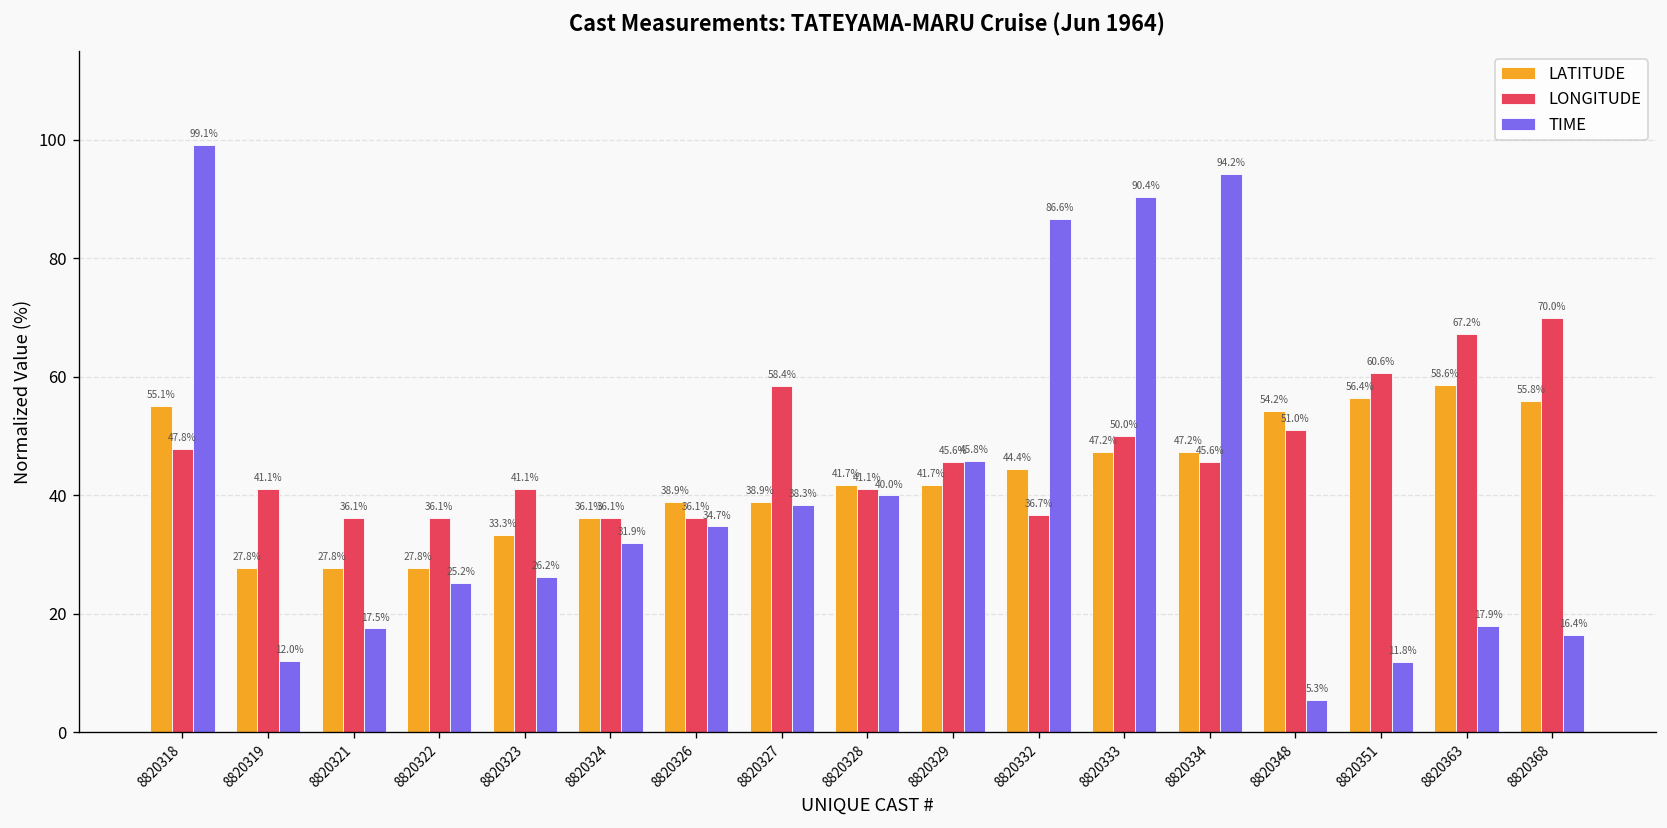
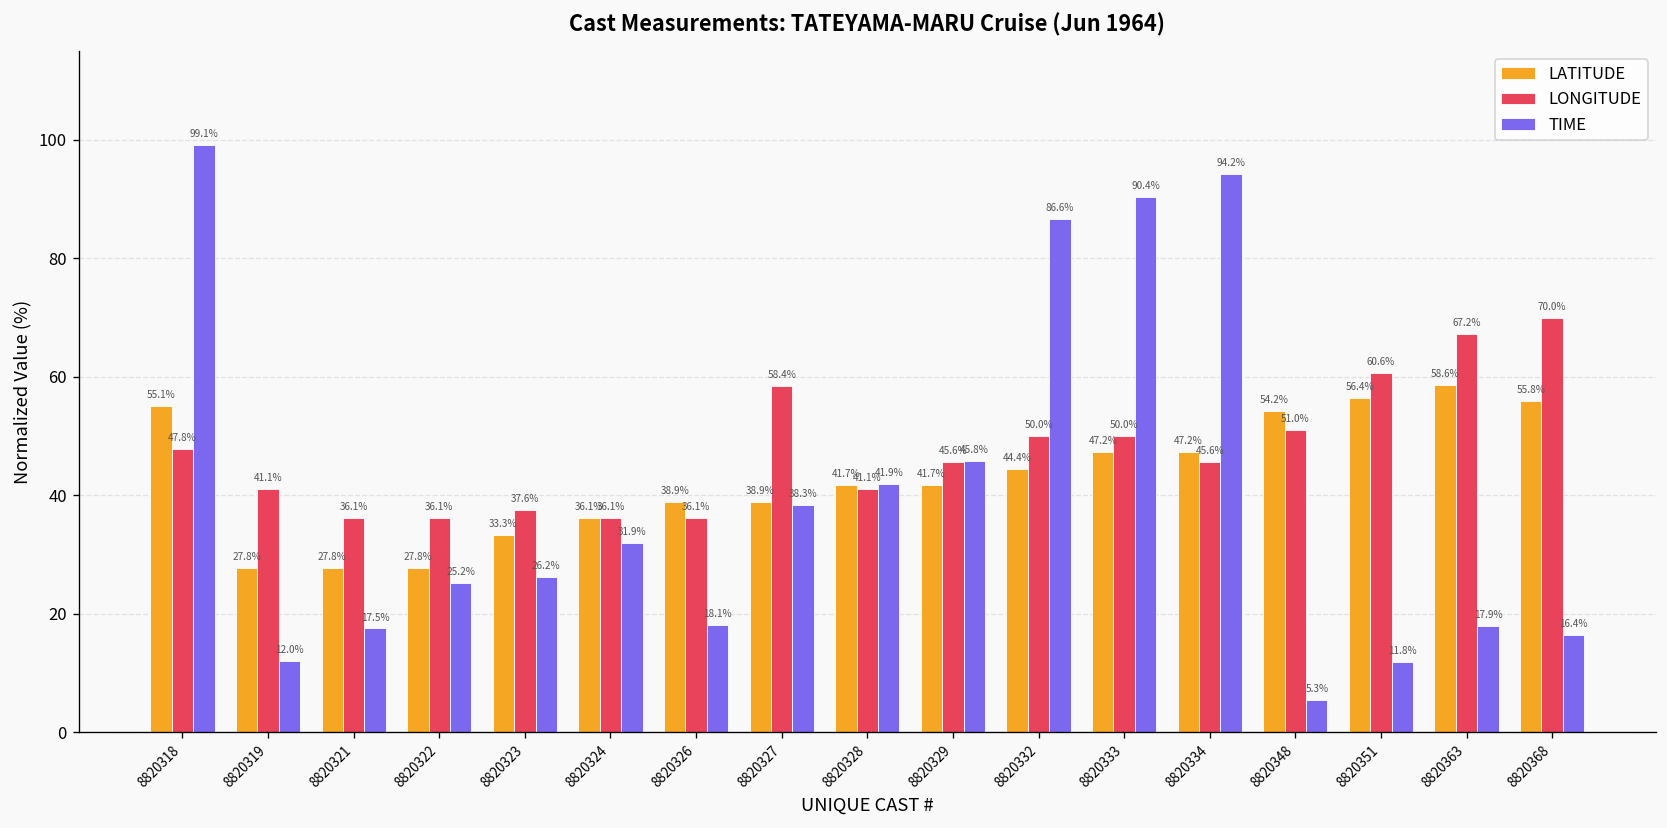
LONGITUDE, 8820323: 41.1% -> 37.6%
TIME, 8820326: 34.7% -> 18.1%
TIME, 8820328: 40.0% -> 41.9%
LONGITUDE, 8820332: 36.7% -> 50.0%
